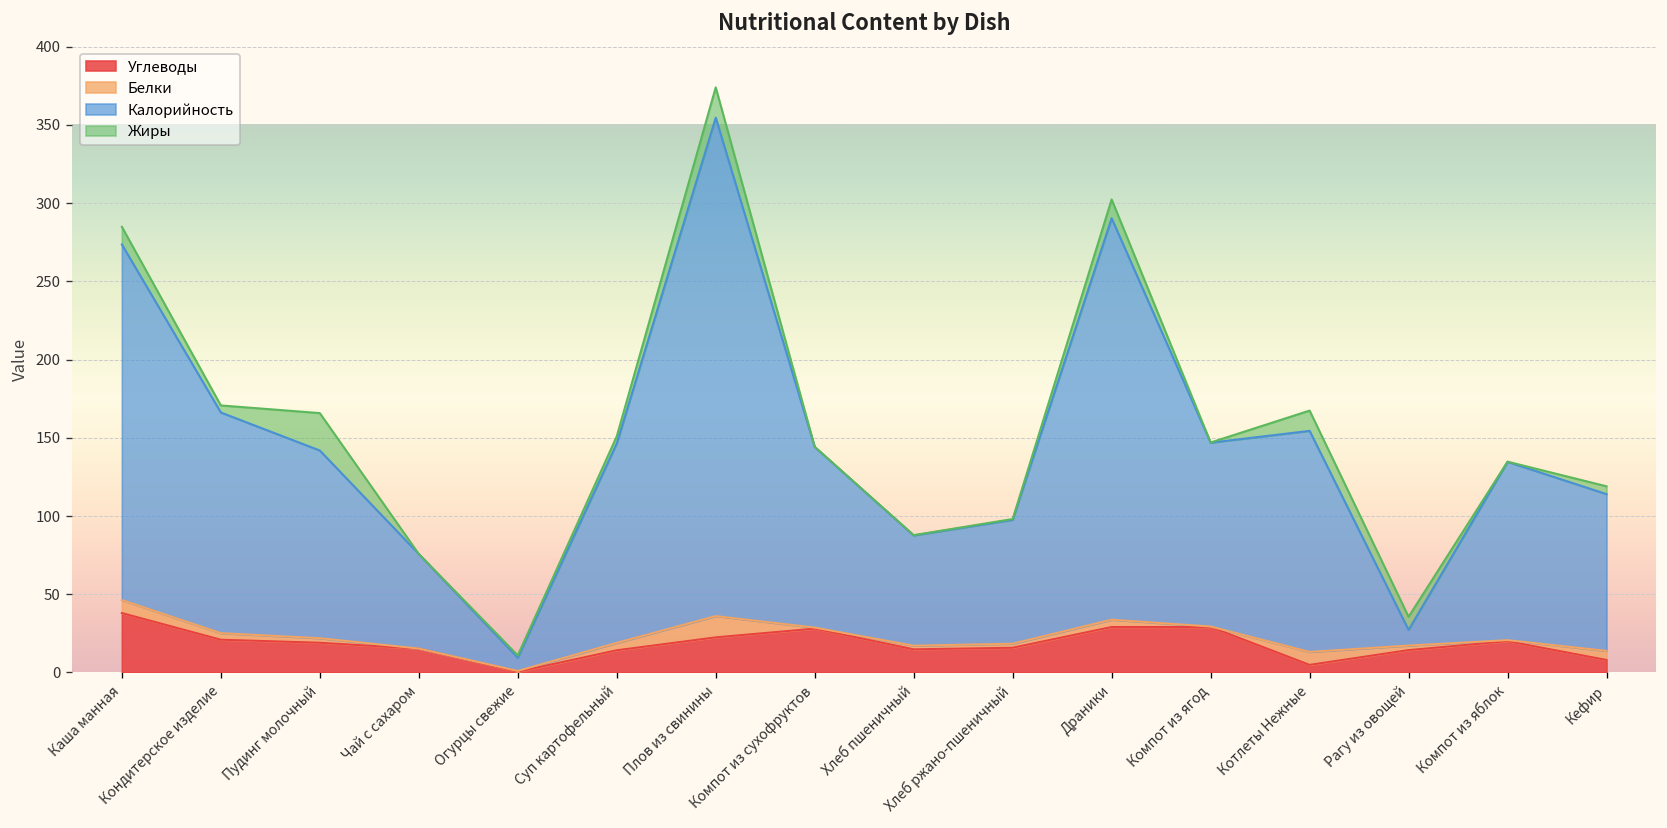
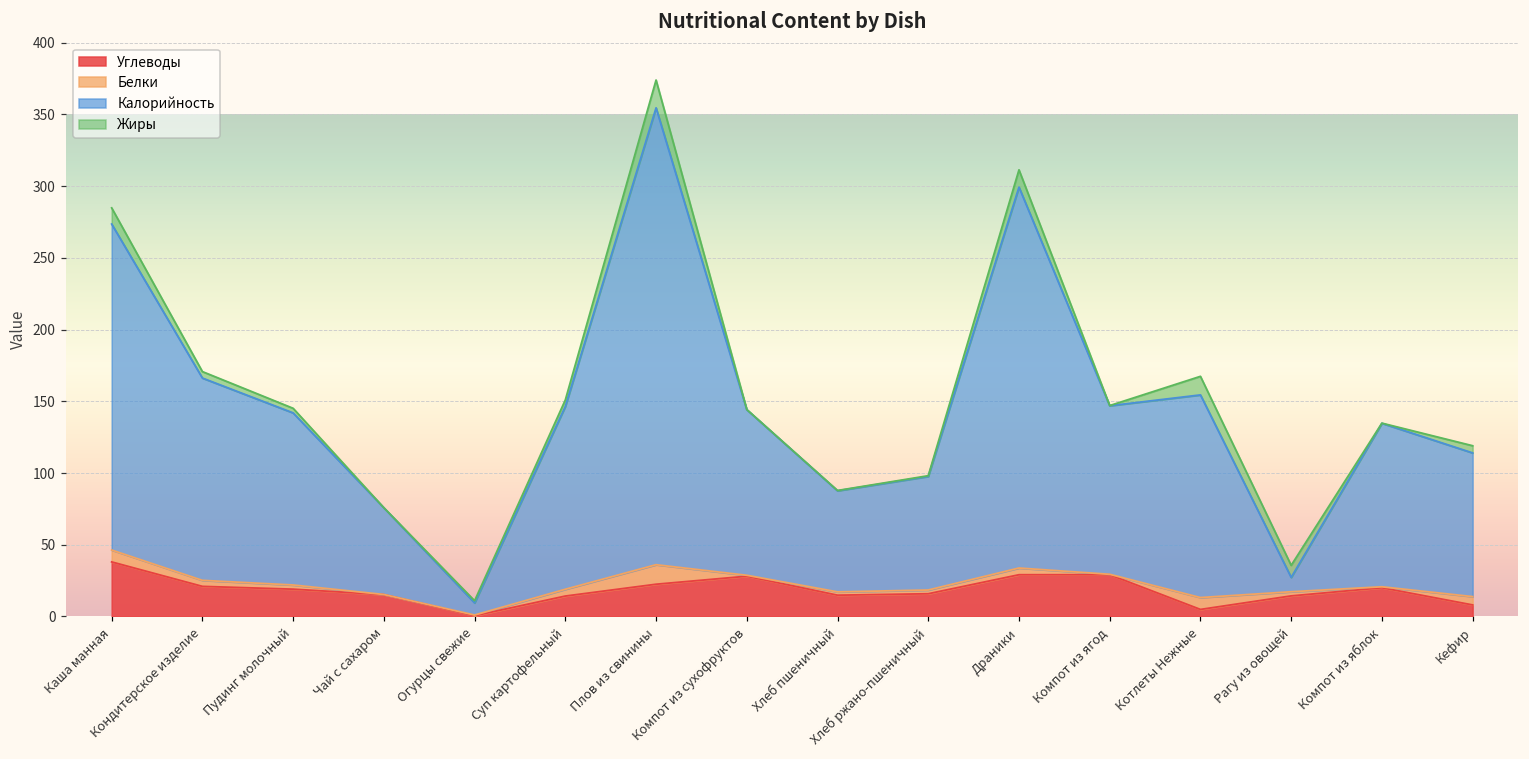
Жиры, Пудинг молочный: 24 -> 3
Калорийность, Драники: 257 -> 266
